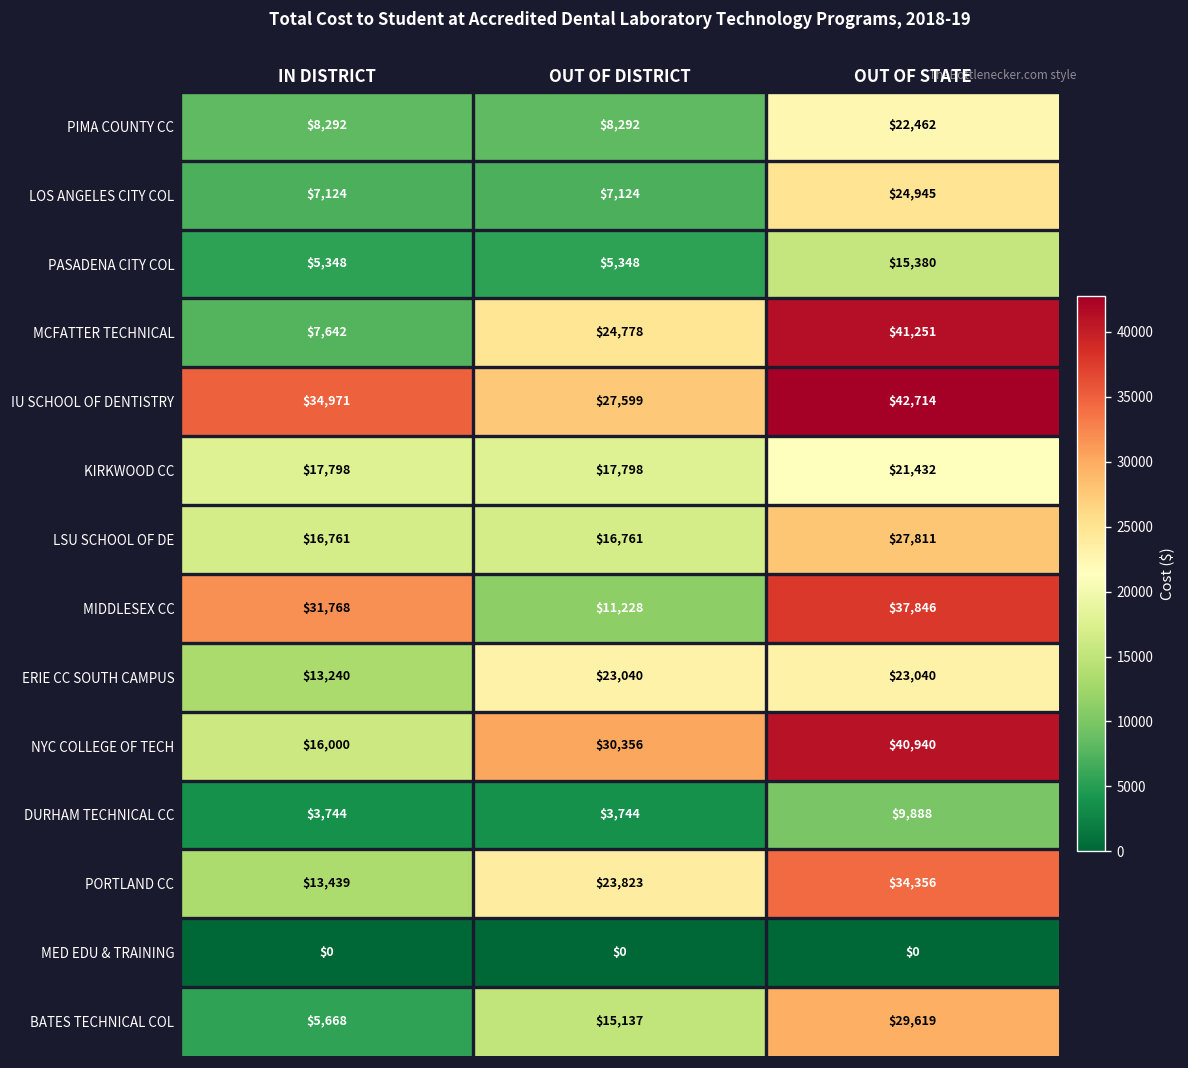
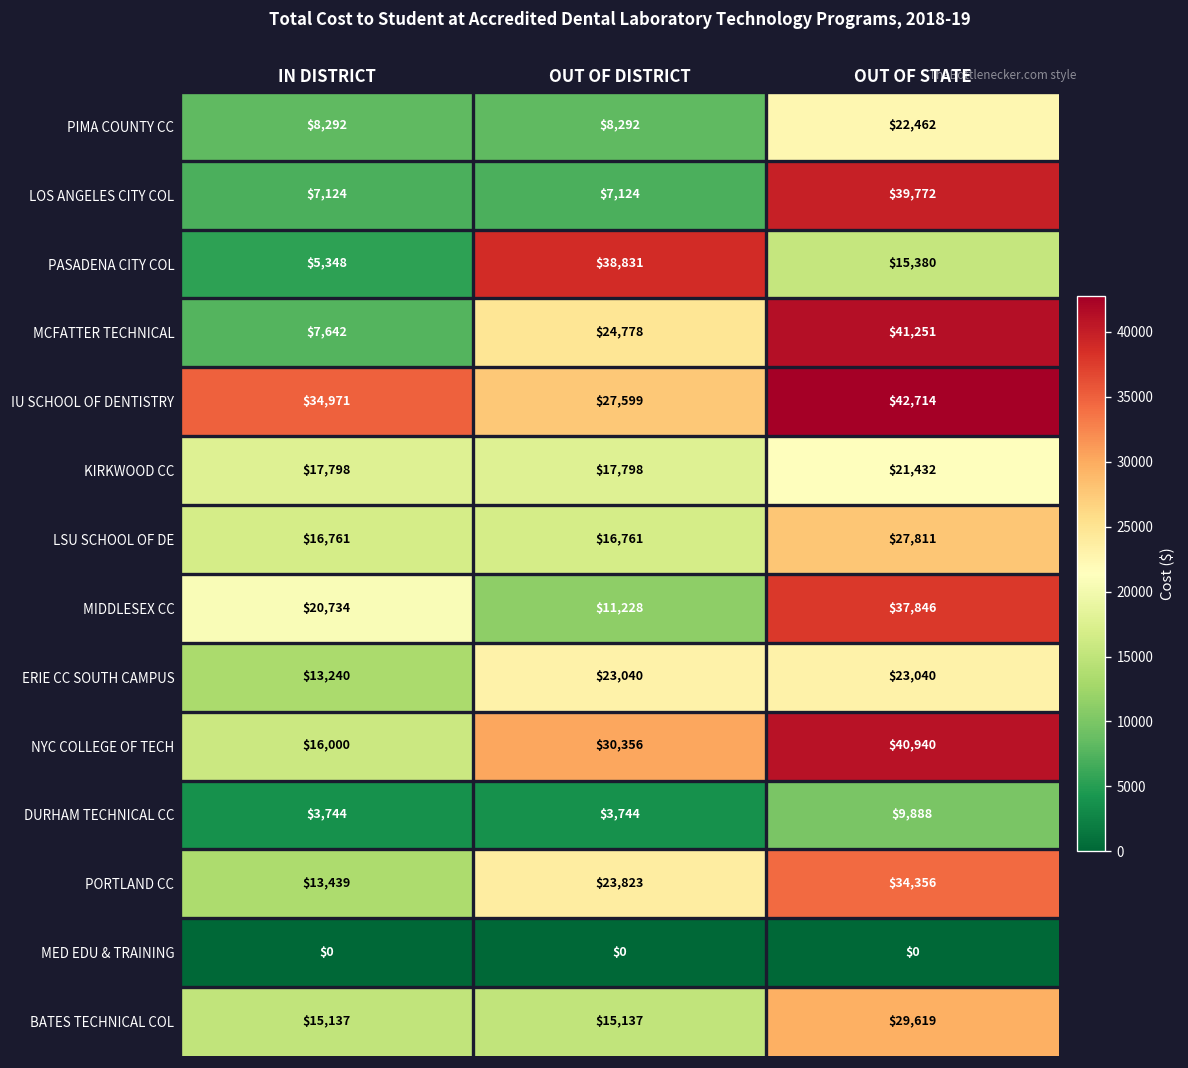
LOS ANGELES CITY COL, OUT OF STATE: $24,945 -> $39,772
PASADENA CITY COL, OUT OF DISTRICT: $5,348 -> $38,831
MIDDLESEX CC, IN DISTRICT: $31,768 -> $20,734
BATES TECHNICAL COL, IN DISTRICT: $5,668 -> $15,137
